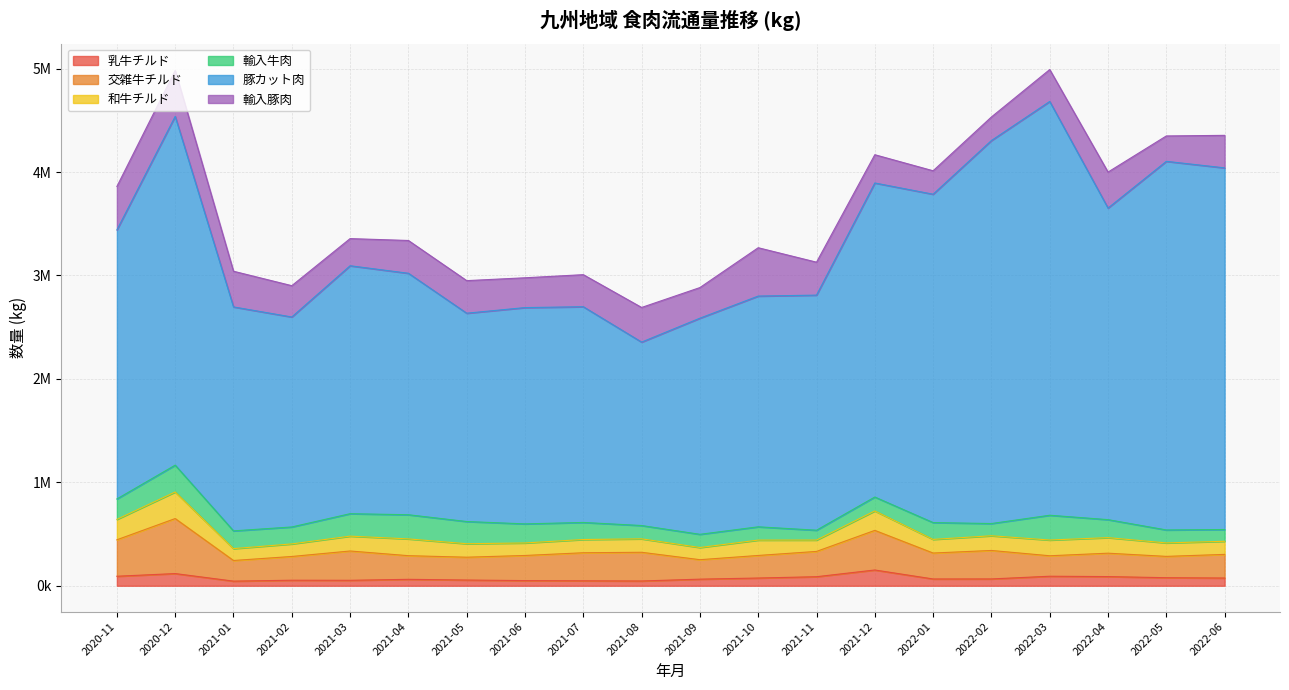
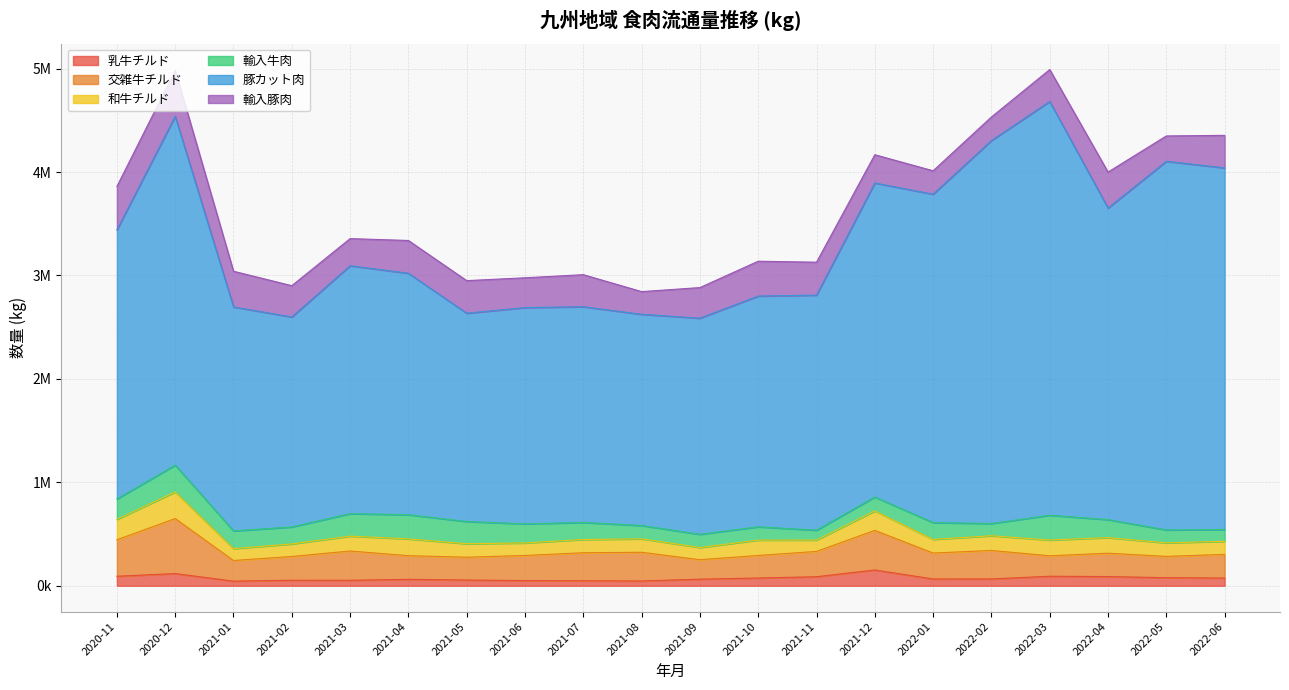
豚カット肉, 2021-08: 1770000 -> 2040000
輸入豚肉, 2021-08: 330000 -> 220000
輸入豚肉, 2021-10: 470000 -> 340000
